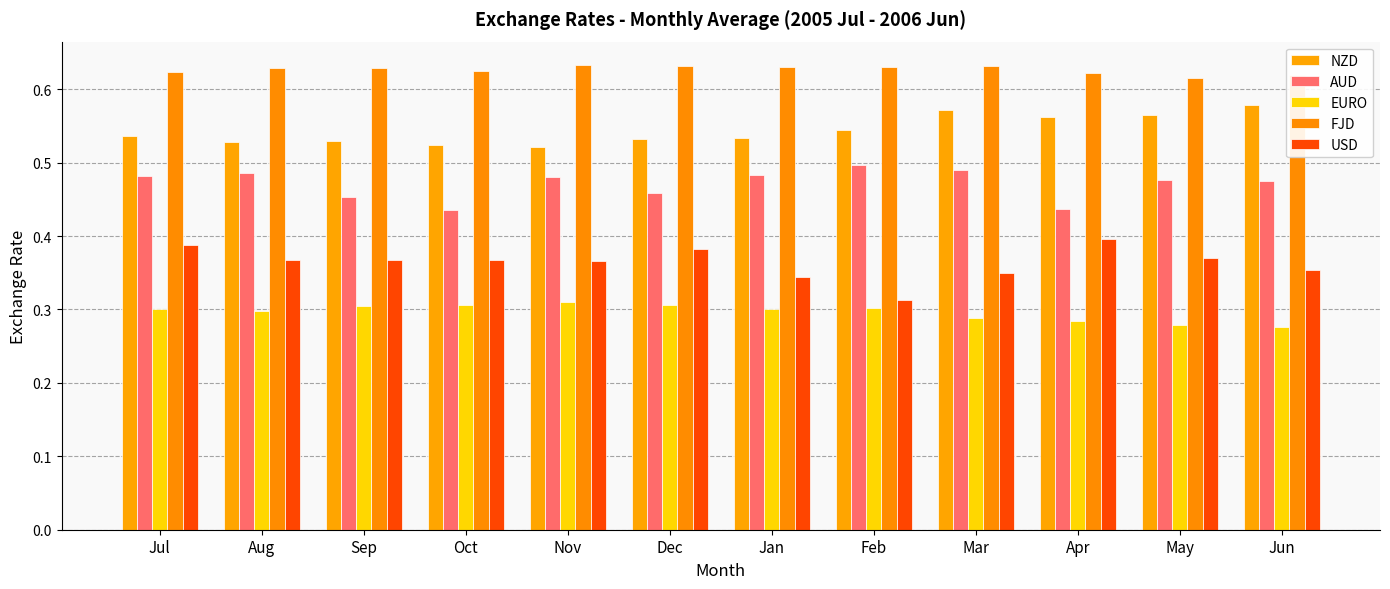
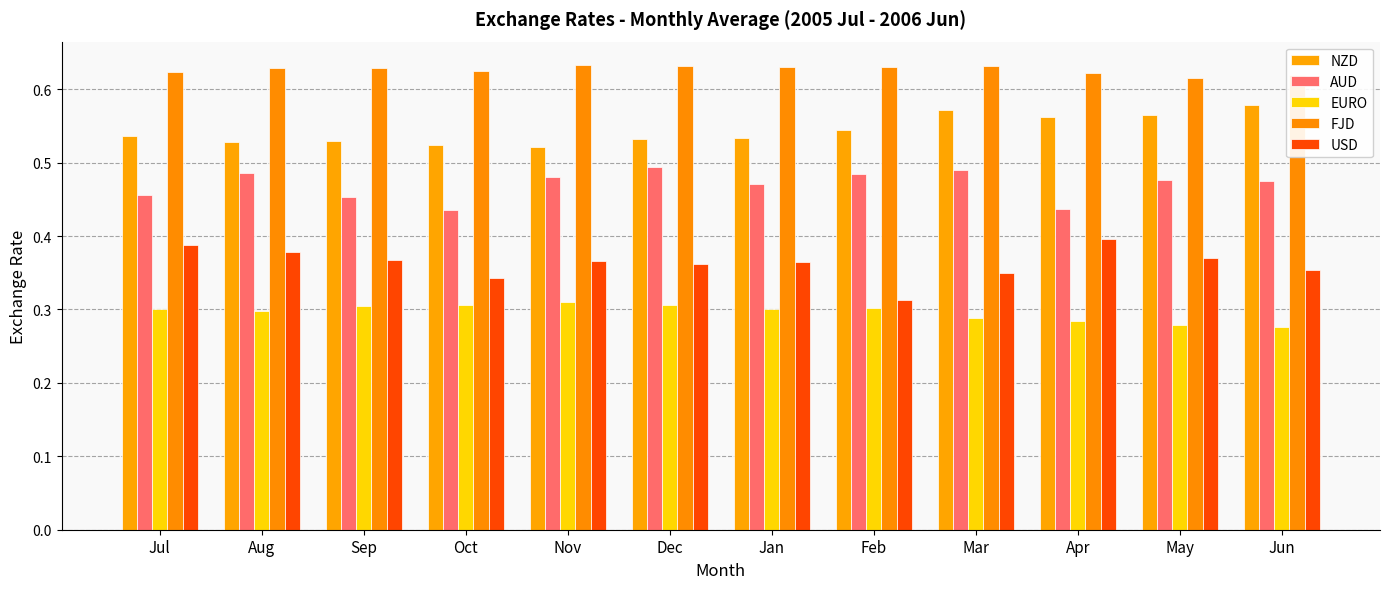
AUD, Jul: 0.48 -> 0.46
USD, Aug: 0.37 -> 0.38
USD, Oct: 0.37 -> 0.34
AUD, Dec: 0.46 -> 0.49
USD, Dec: 0.38 -> 0.36
AUD, Jan: 0.48 -> 0.47
USD, Jan: 0.34 -> 0.36
AUD, Feb: 0.50 -> 0.49
